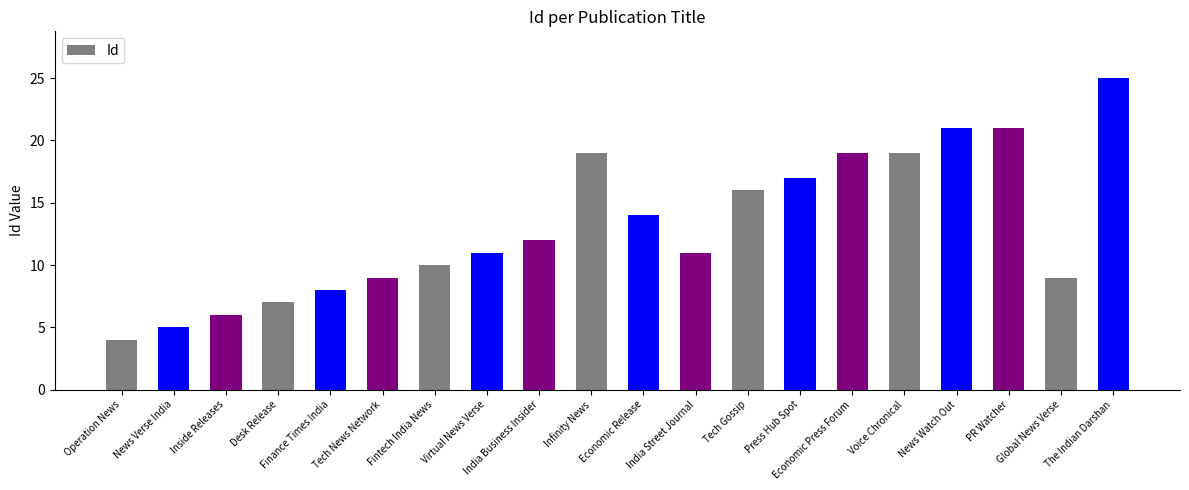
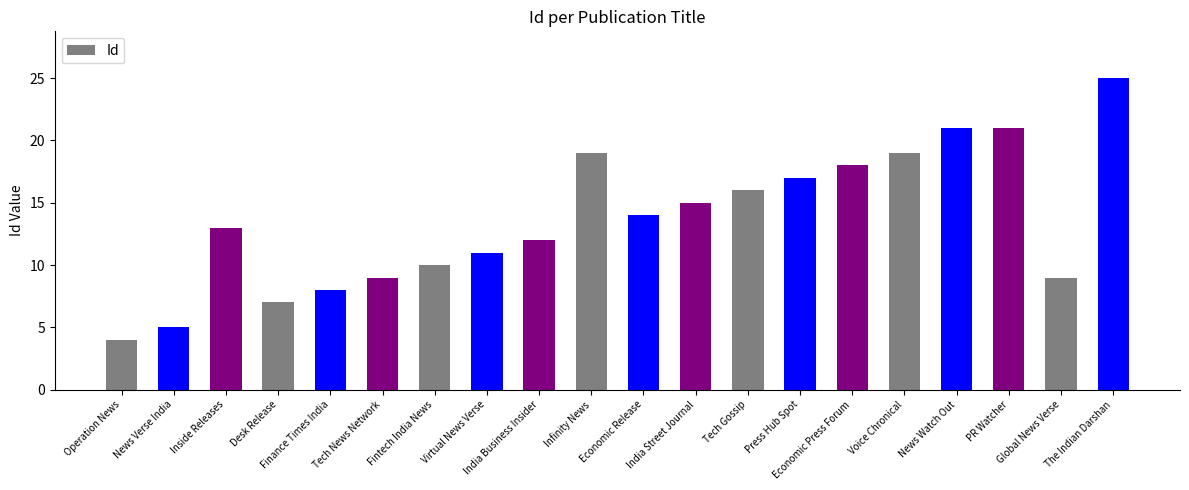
Inside Releases: 6 -> 13
India Street Journal: 11 -> 15
Economic Press Forum: 19 -> 18
